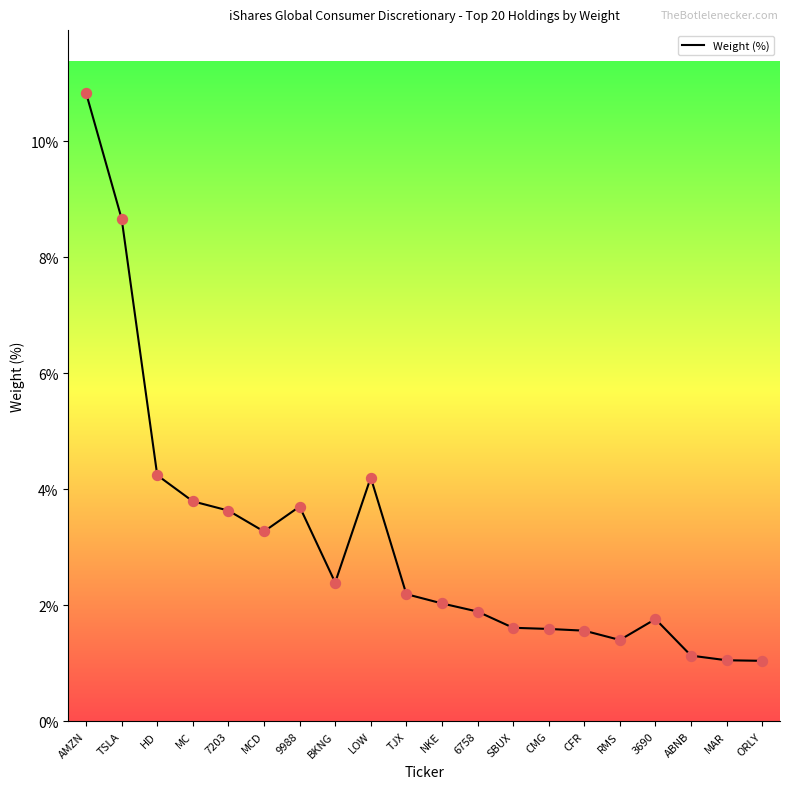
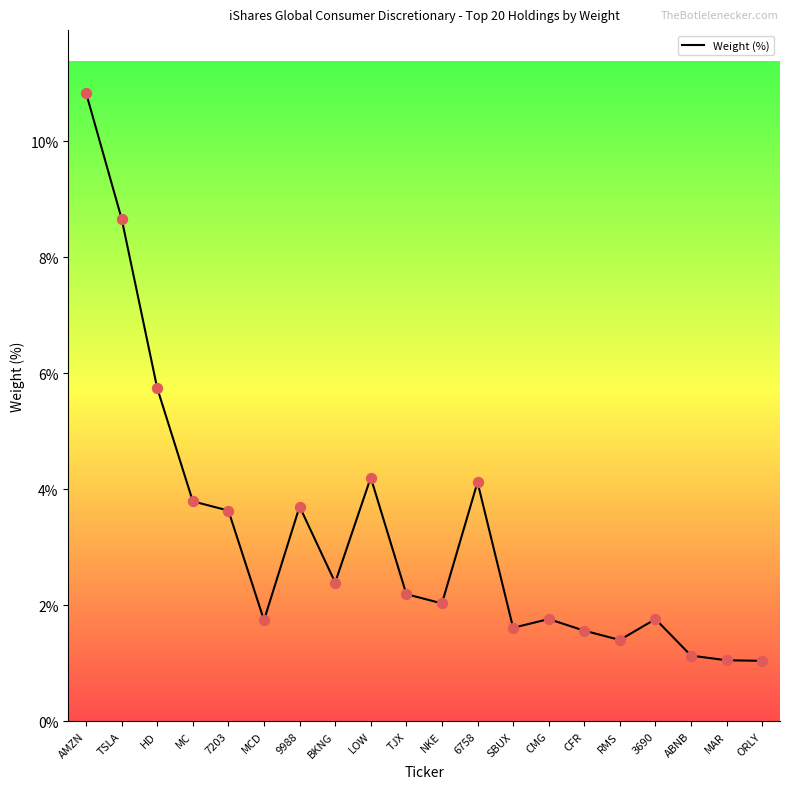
HD: 4.2% -> 5.7%
MCD: 3.3% -> 1.7%
6758: 1.9% -> 4.1%
CMG: 1.6% -> 1.8%
